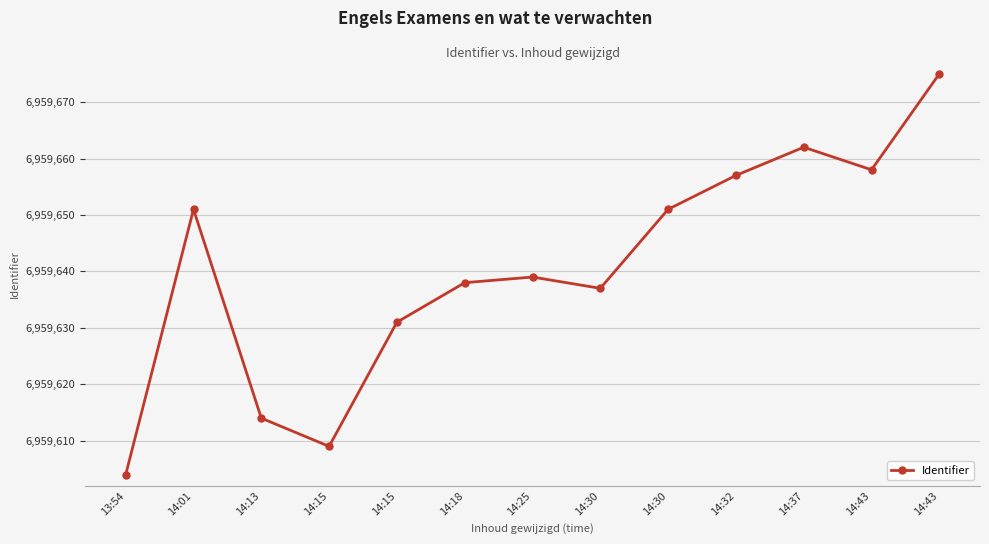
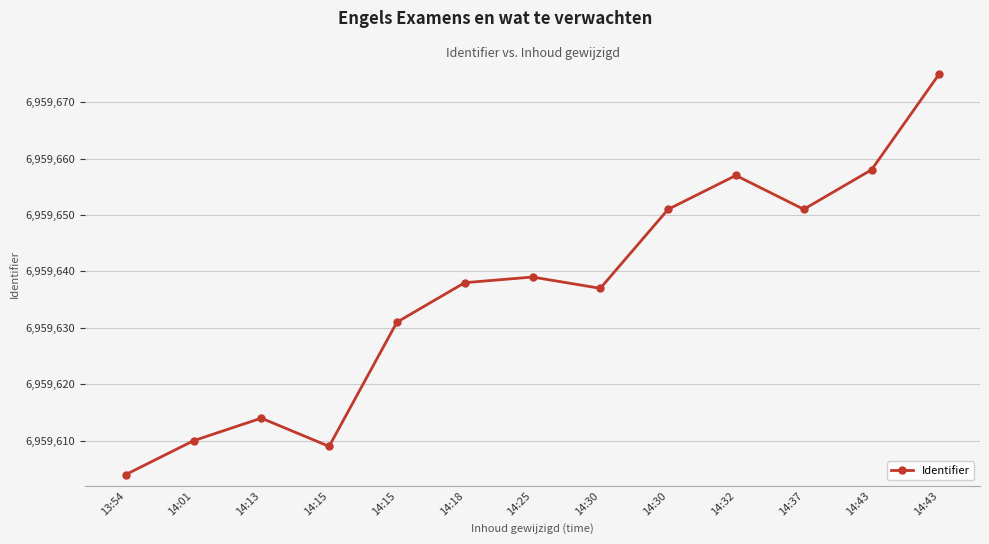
14:01: 6,959,651 -> 6,959,610
14:37: 6,959,662 -> 6,959,651
